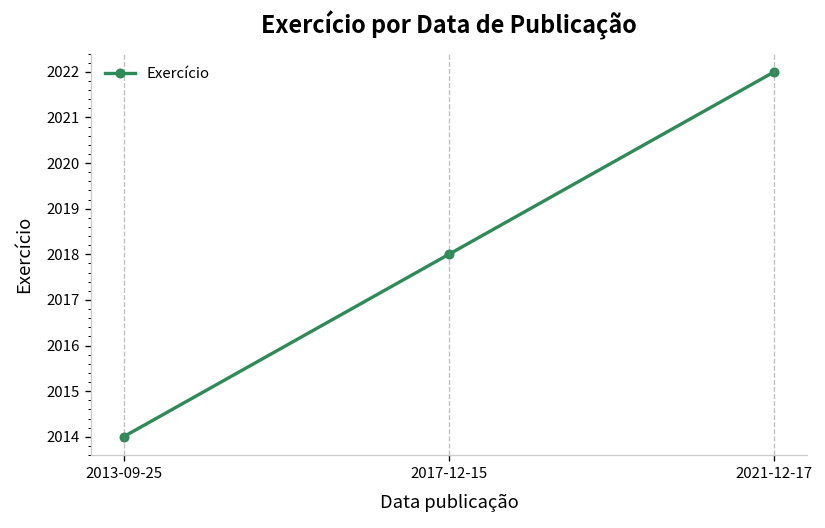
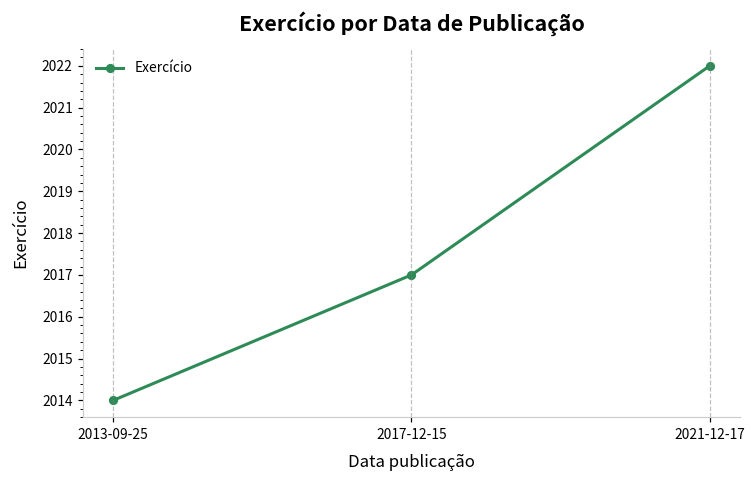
2017-12-15: 2018 -> 2017
